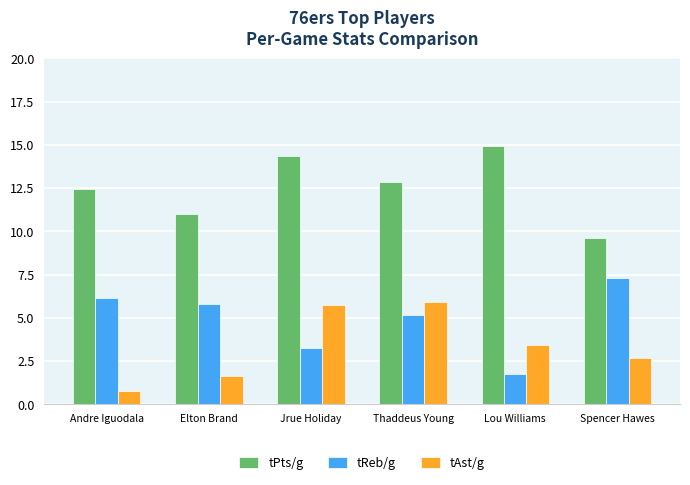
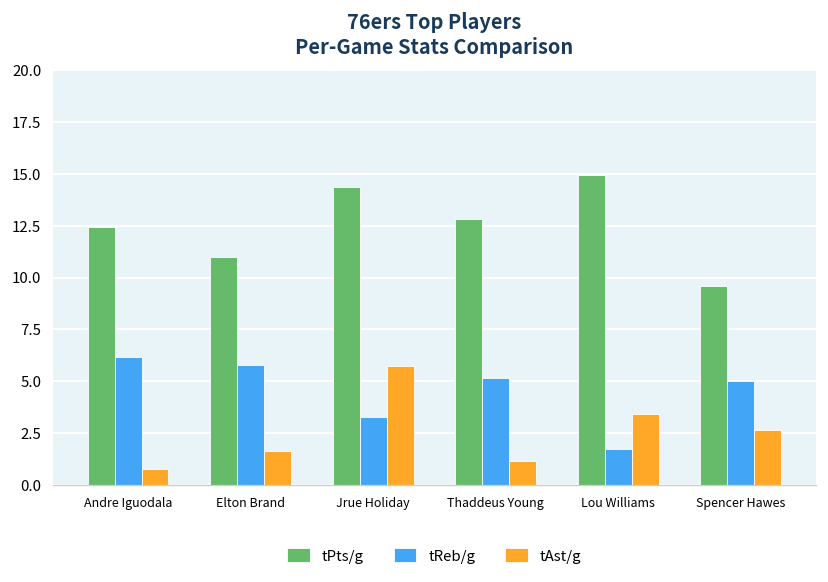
tAst/g, Thaddeus Young: 5.9 -> 1.2
tReb/g, Spencer Hawes: 7.3 -> 5.0
